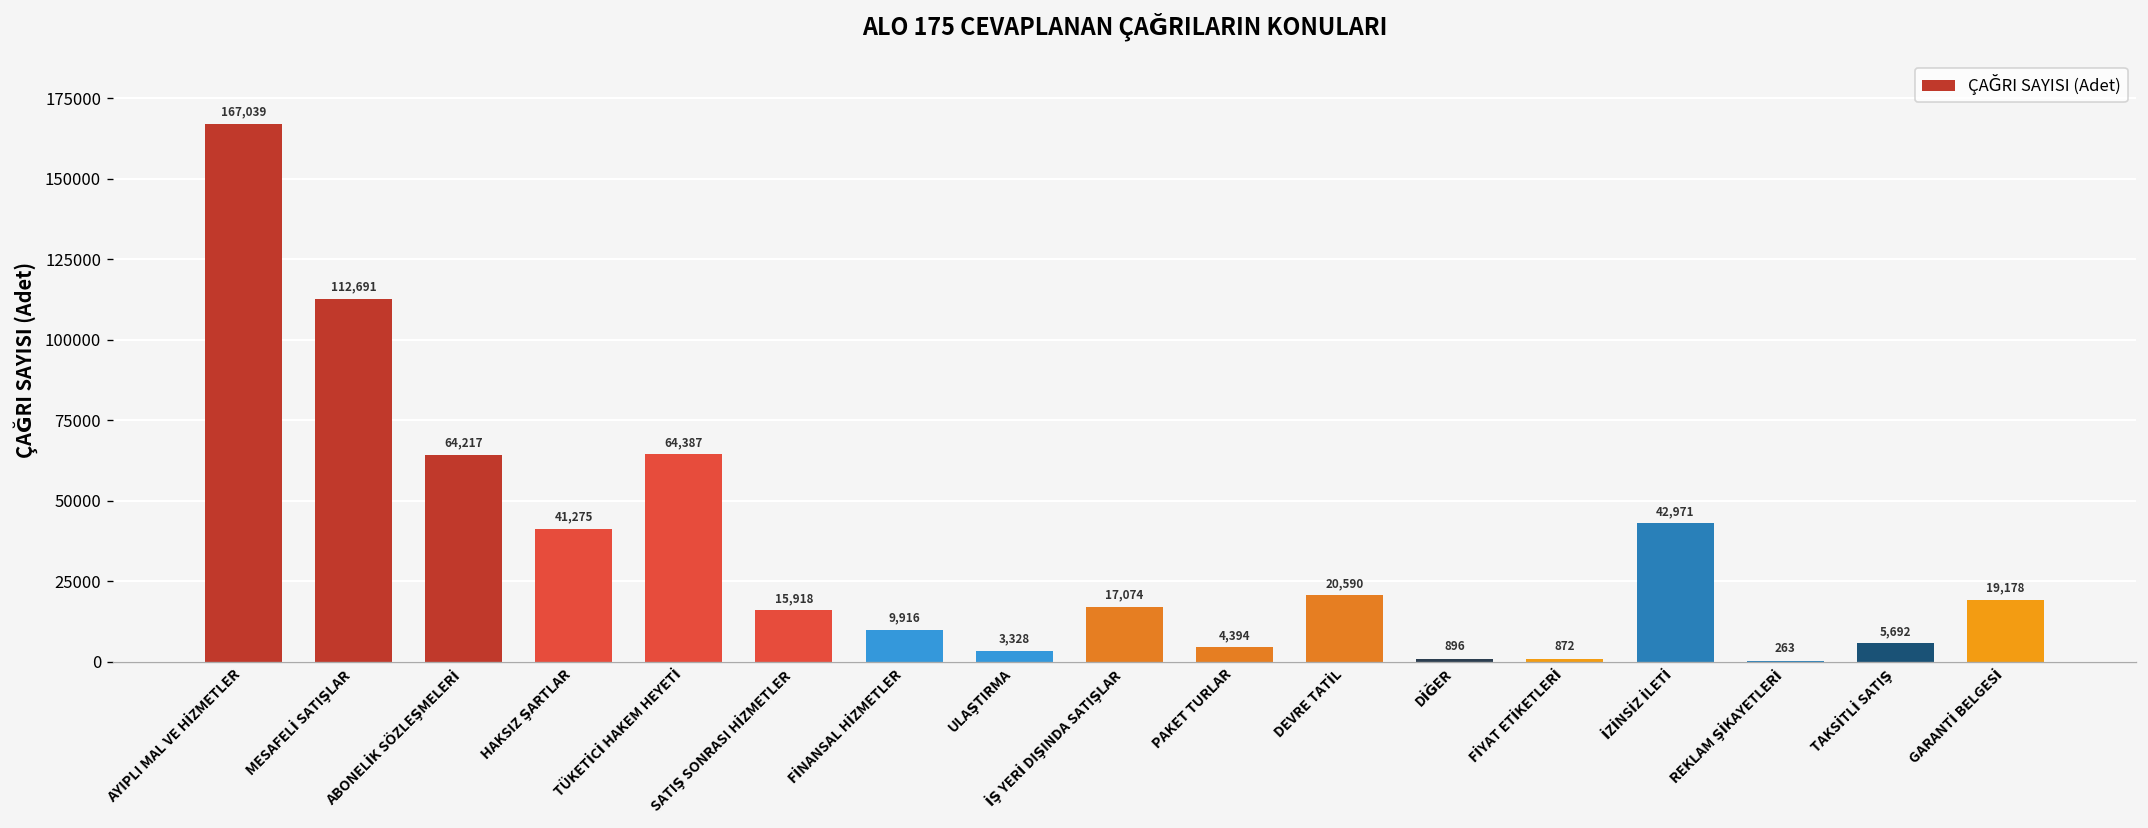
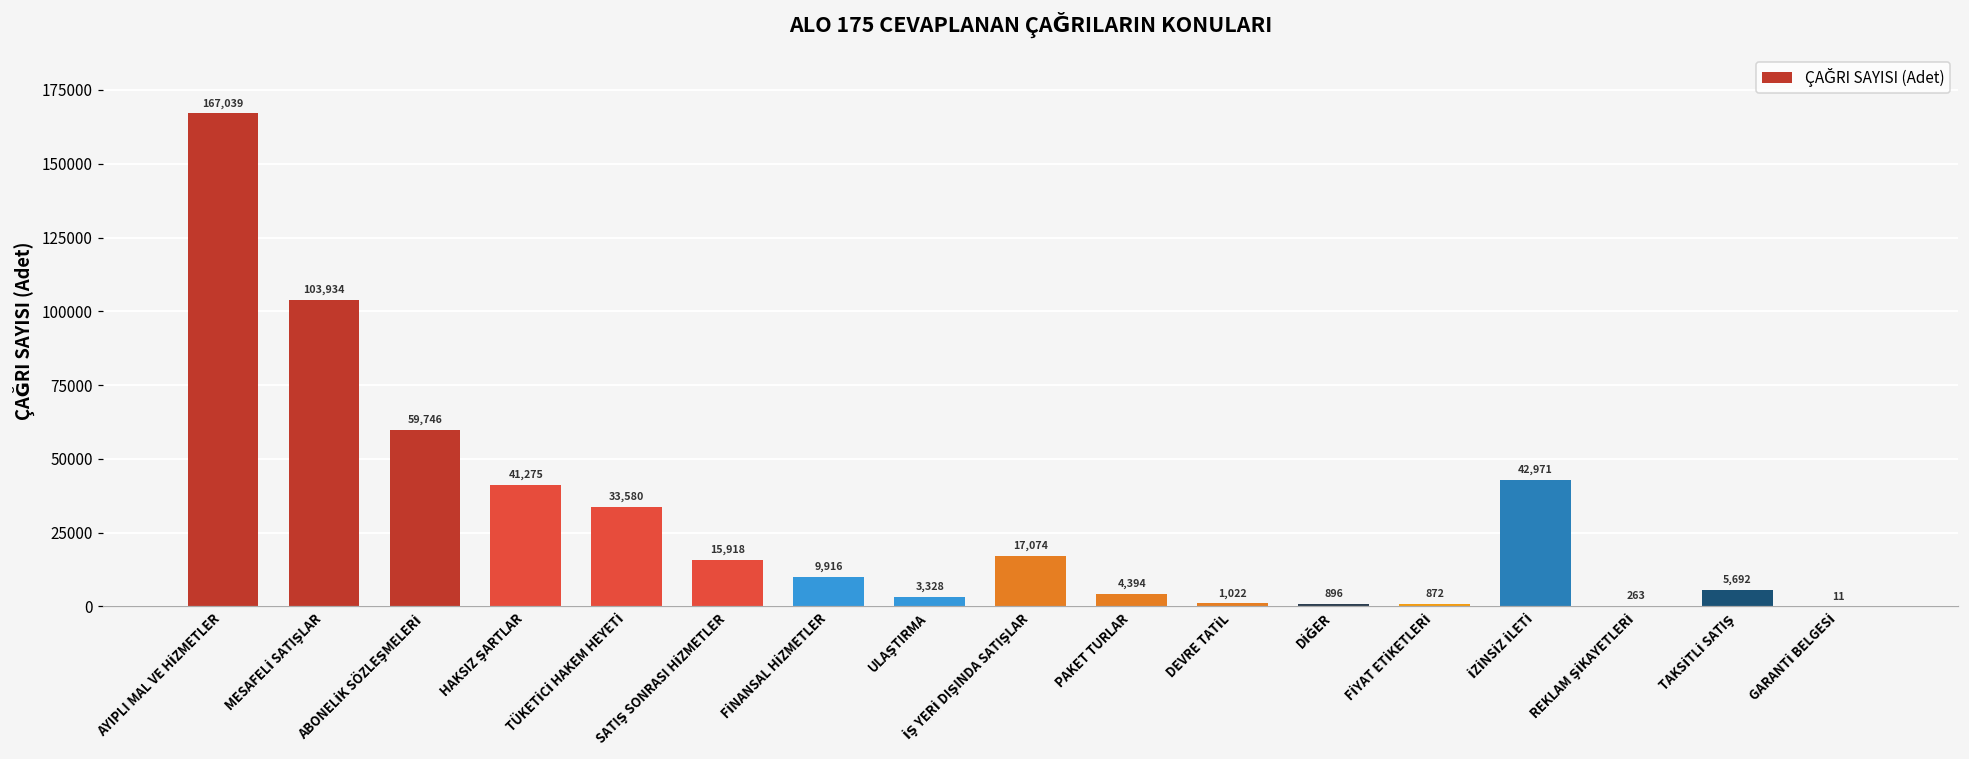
MESAFELİ SATIŞLAR: 112,691 -> 103,934
ABONELİK SÖZLEŞMELERİ: 64,217 -> 59,746
TÜKETİCİ HAKEM HEYETİ: 64,387 -> 33,580
DEVRE TATİL: 20,590 -> 1,022
GARANTİ BELGESİ: 19,178 -> 11
